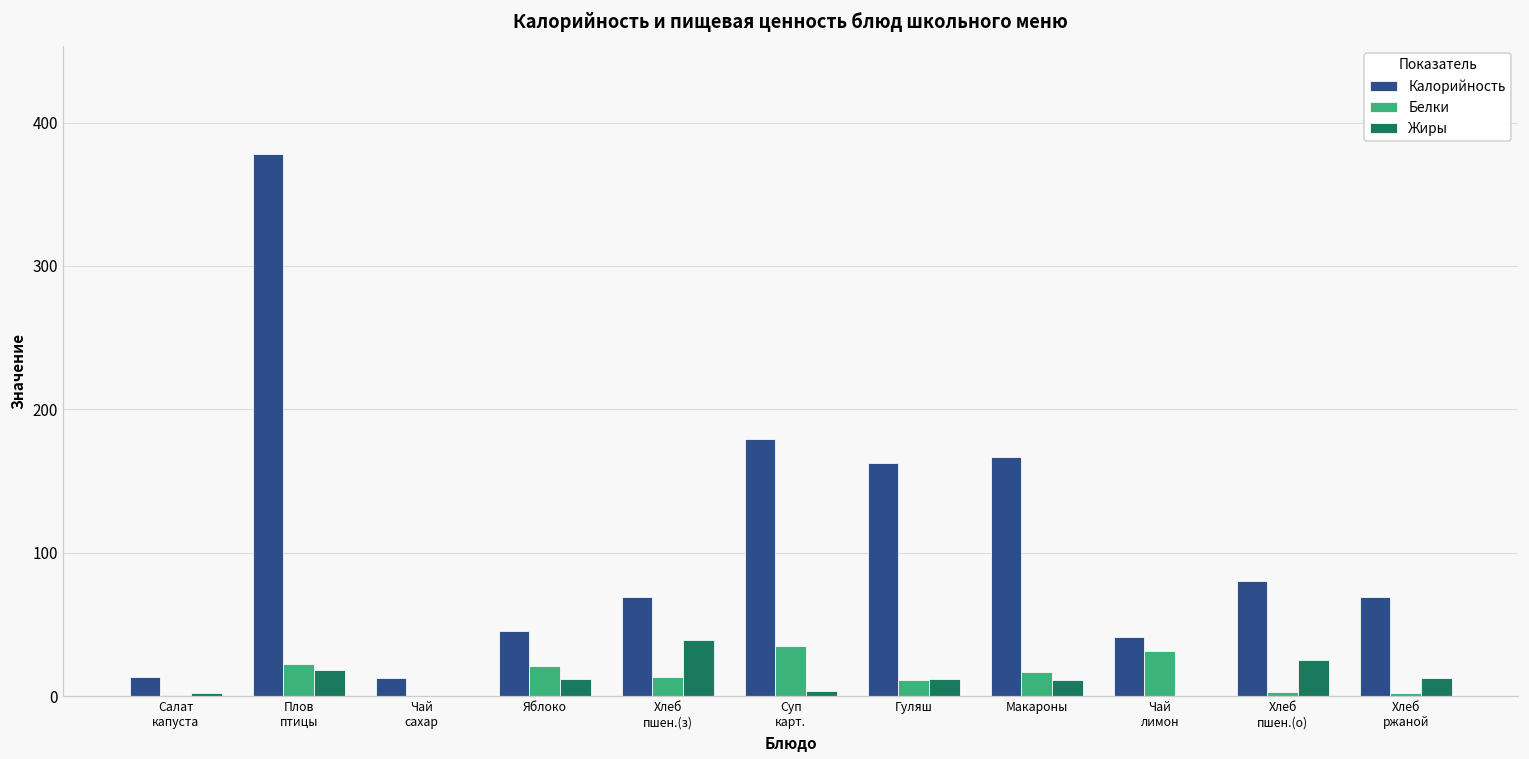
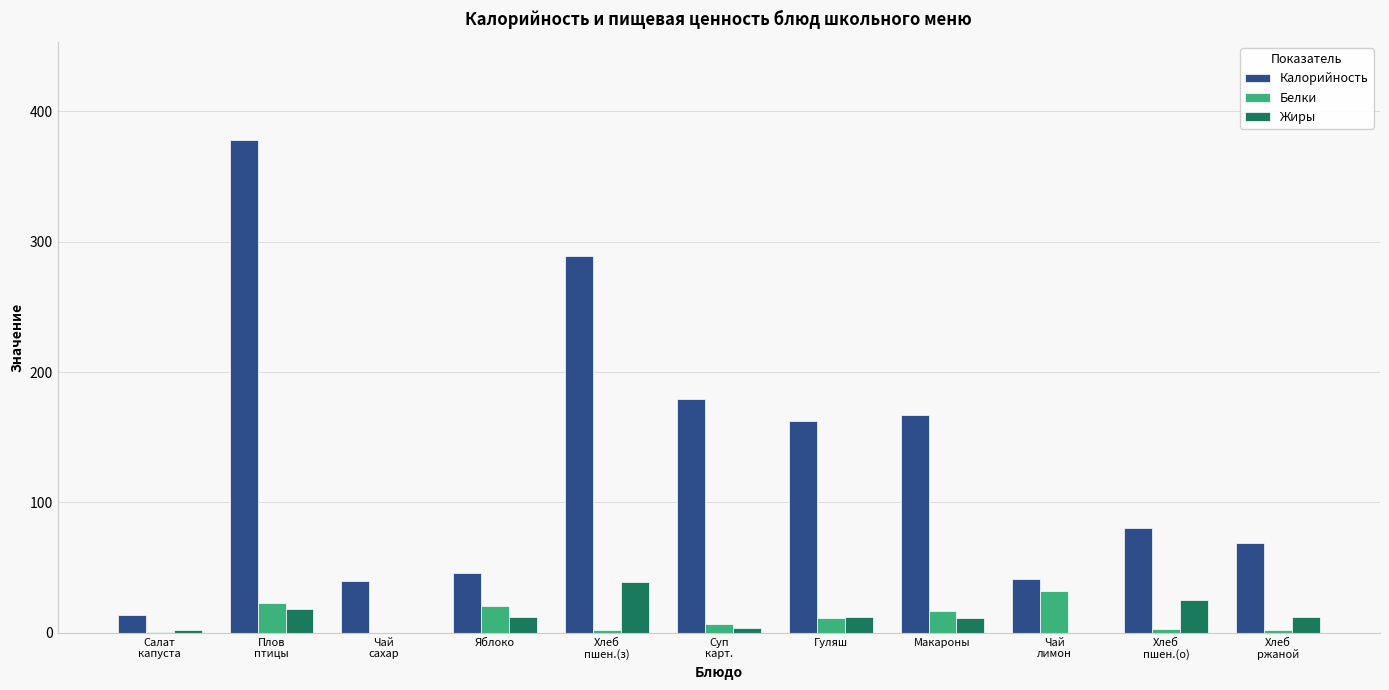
Калорийность, Чай сахар: 12 -> 40
Калорийность, Хлеб пшен.(з): 69 -> 289
Белки, Хлеб пшен.(з): 13 -> 2
Белки, Суп карт.: 35 -> 7
